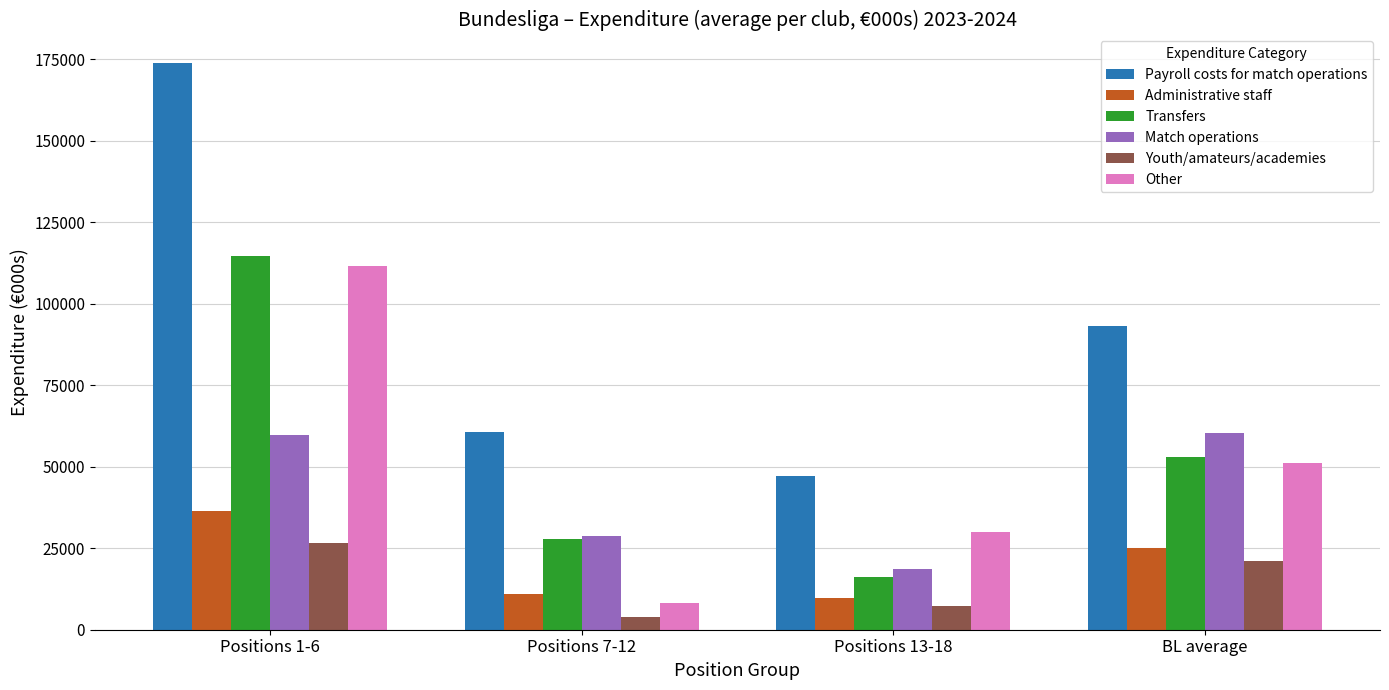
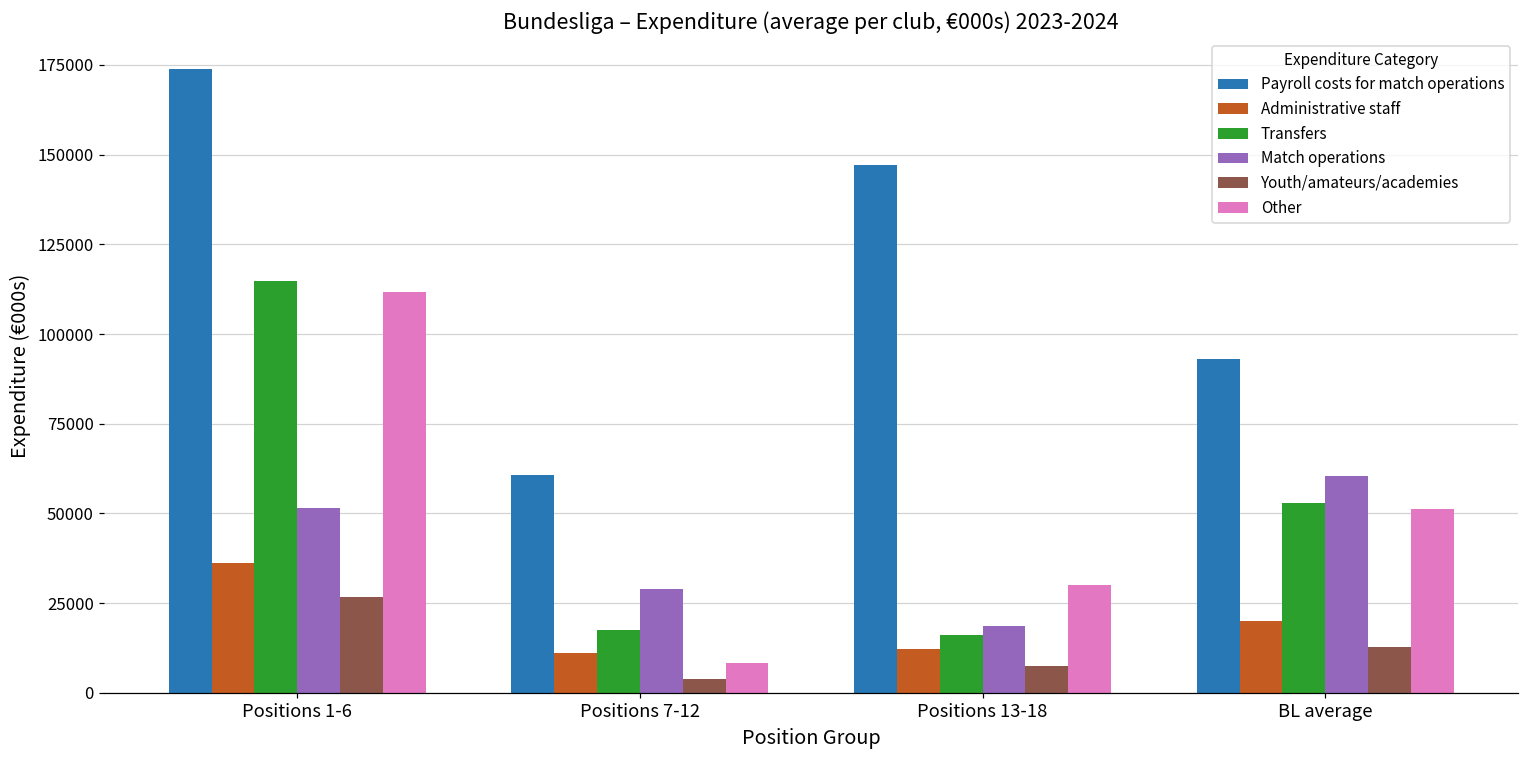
Match operations, Positions 1-6: 60000 -> 52000
Transfers, Positions 7-12: 28000 -> 18000
Payroll costs for match operations, Positions 13-18: 47000 -> 147000
Administrative staff, Positions 13-18: 10000 -> 12000
Administrative staff, BL average: 25000 -> 20000
Youth/amateurs/academies, BL average: 21000 -> 13000
